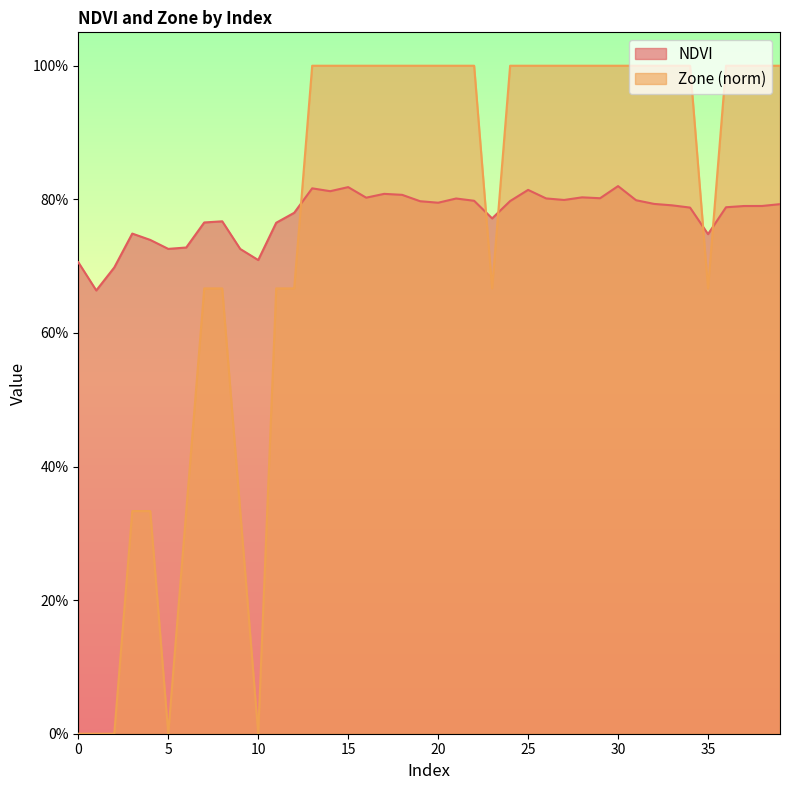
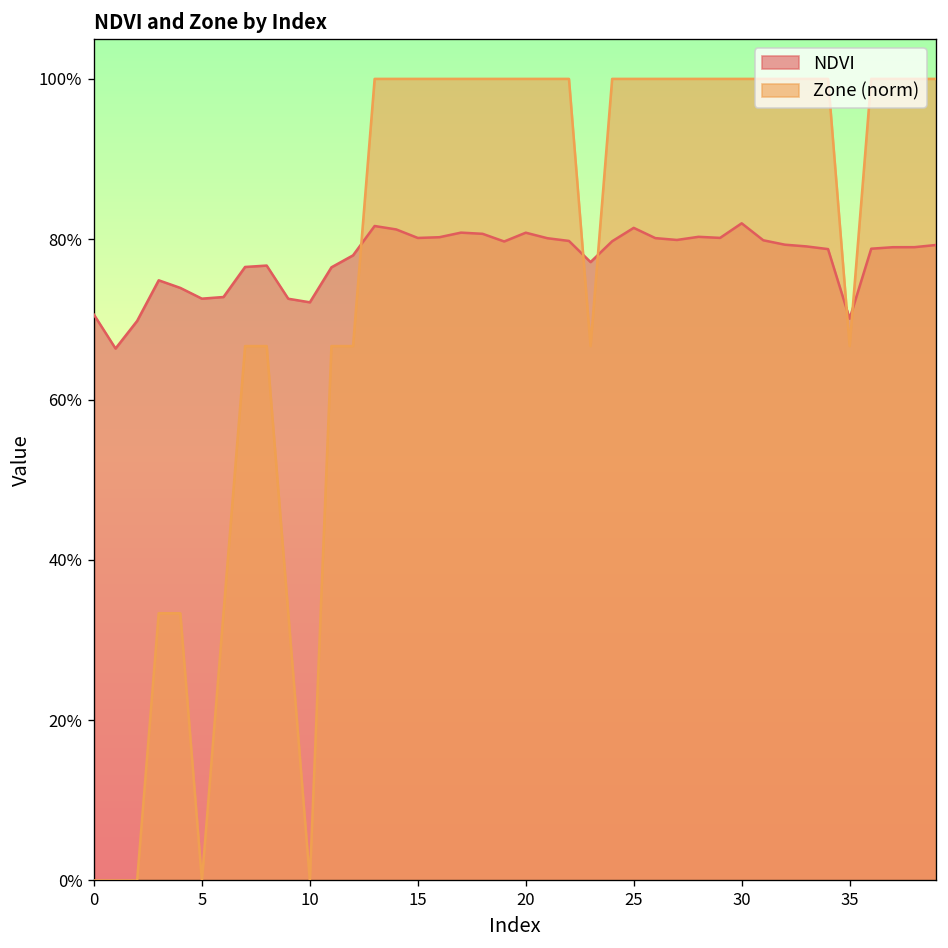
NDVI, 10: 71% -> 72%
NDVI, 15: 82% -> 80%
NDVI, 20: 79% -> 81%
NDVI, 35: 75% -> 70%
